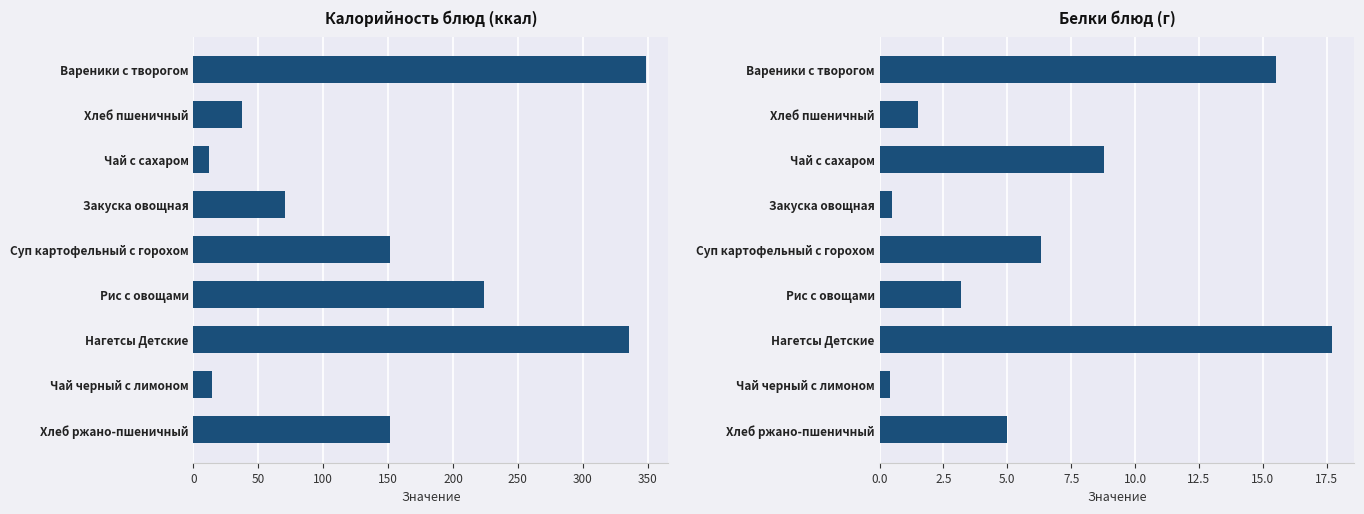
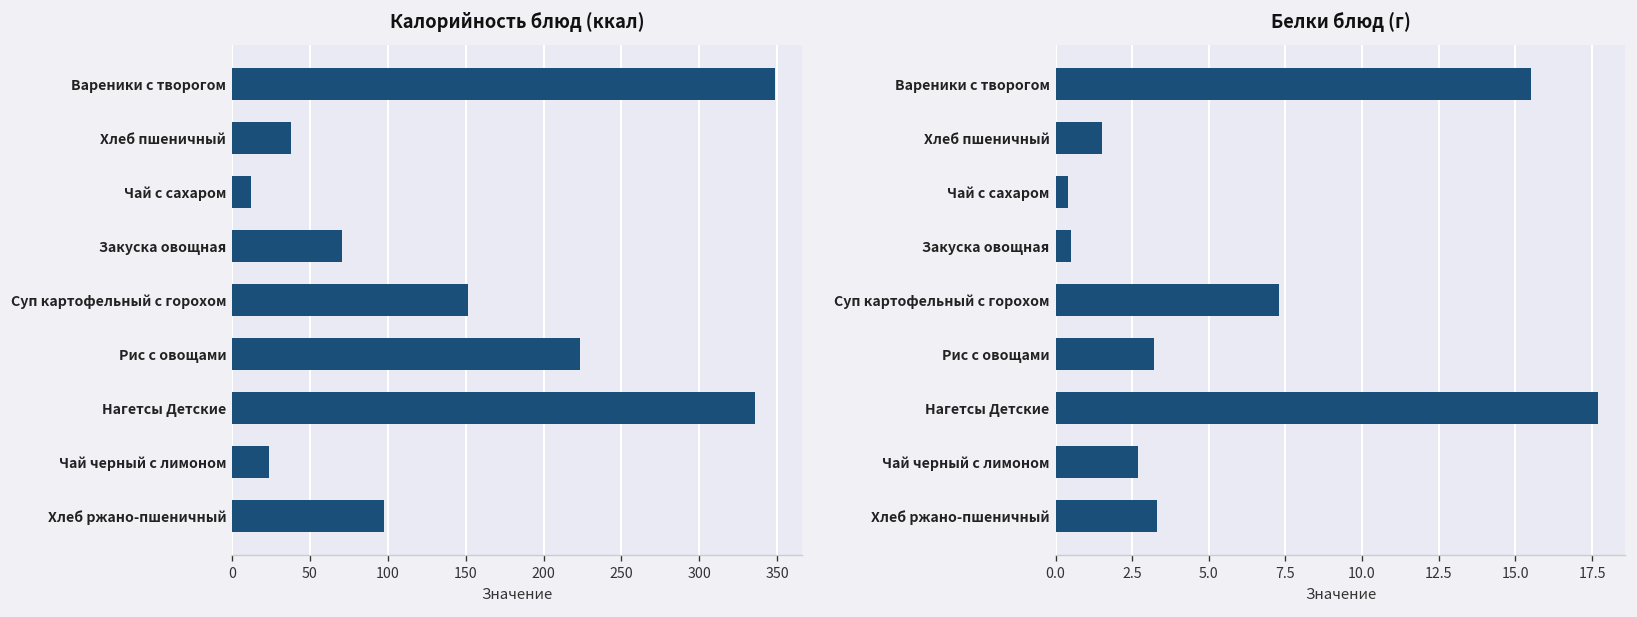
Калорийность блюд (ккал), Чай черный с лимоном: 14 -> 24
Калорийность блюд (ккал), Хлеб ржано-пшеничный: 151 -> 98
Белки блюд (г), Чай с сахаром: 8.8 -> 0.4
Белки блюд (г), Суп картофельный с горохом: 6.3 -> 7.3
Белки блюд (г), Чай черный с лимоном: 0.4 -> 2.7
Белки блюд (г), Хлеб ржано-пшеничный: 5.0 -> 3.3
